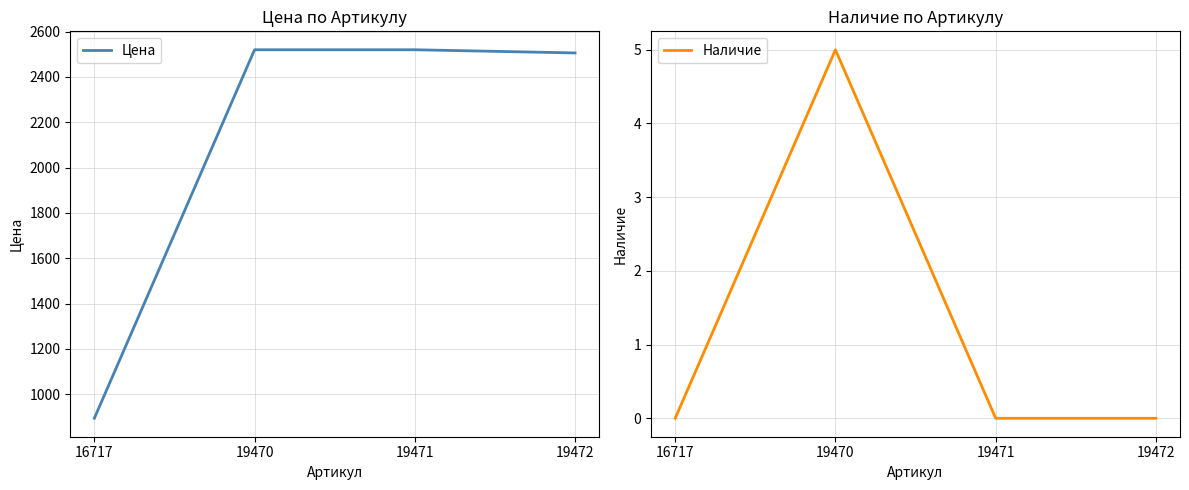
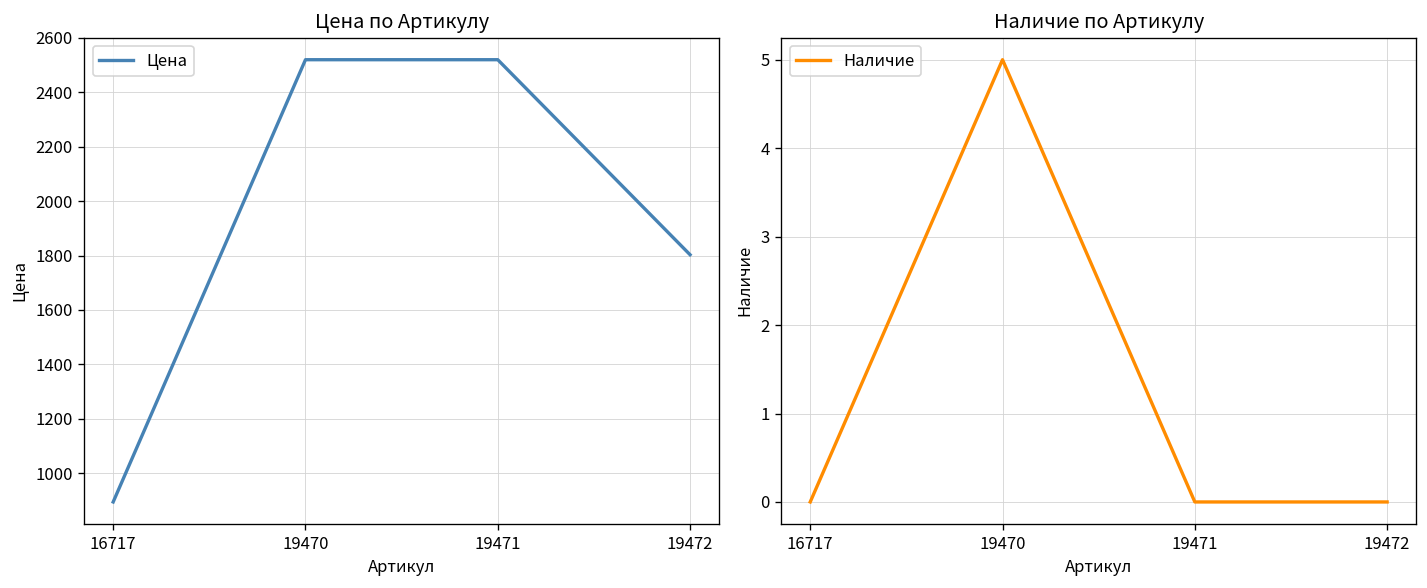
Цена по Артикулу, 19472: 2510 -> 1800
